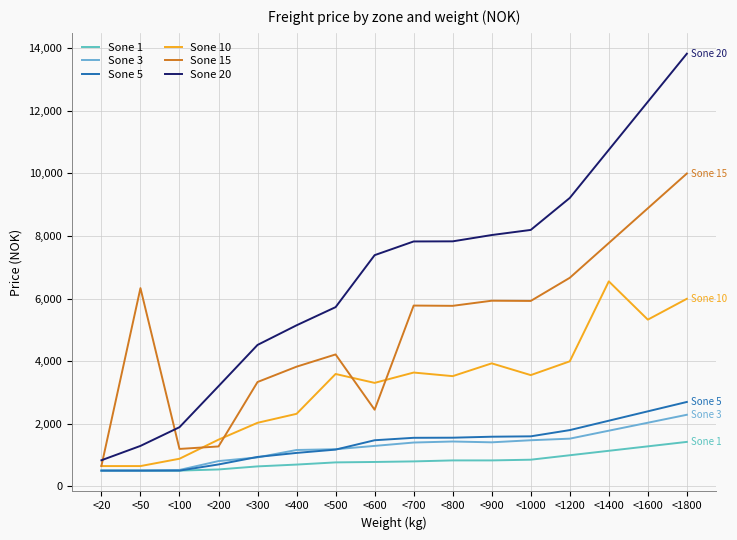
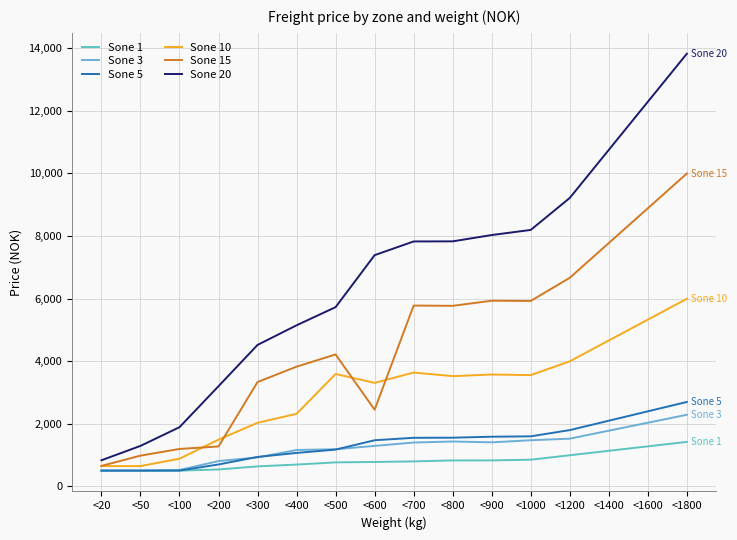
Sone 15, <50: 6,300 -> 1,000
Sone 10, <900: 3,900 -> 3,600
Sone 10, <1400: 6,600 -> 4,700
